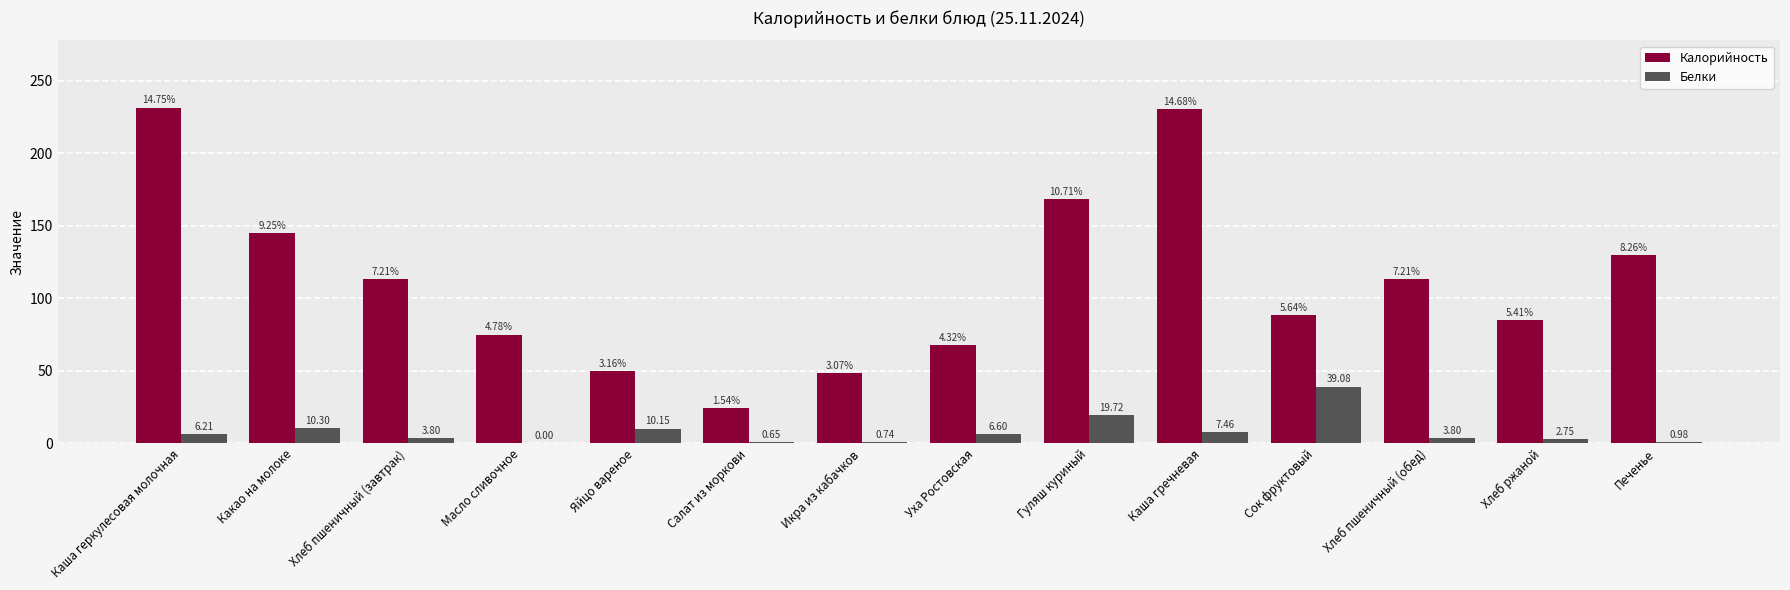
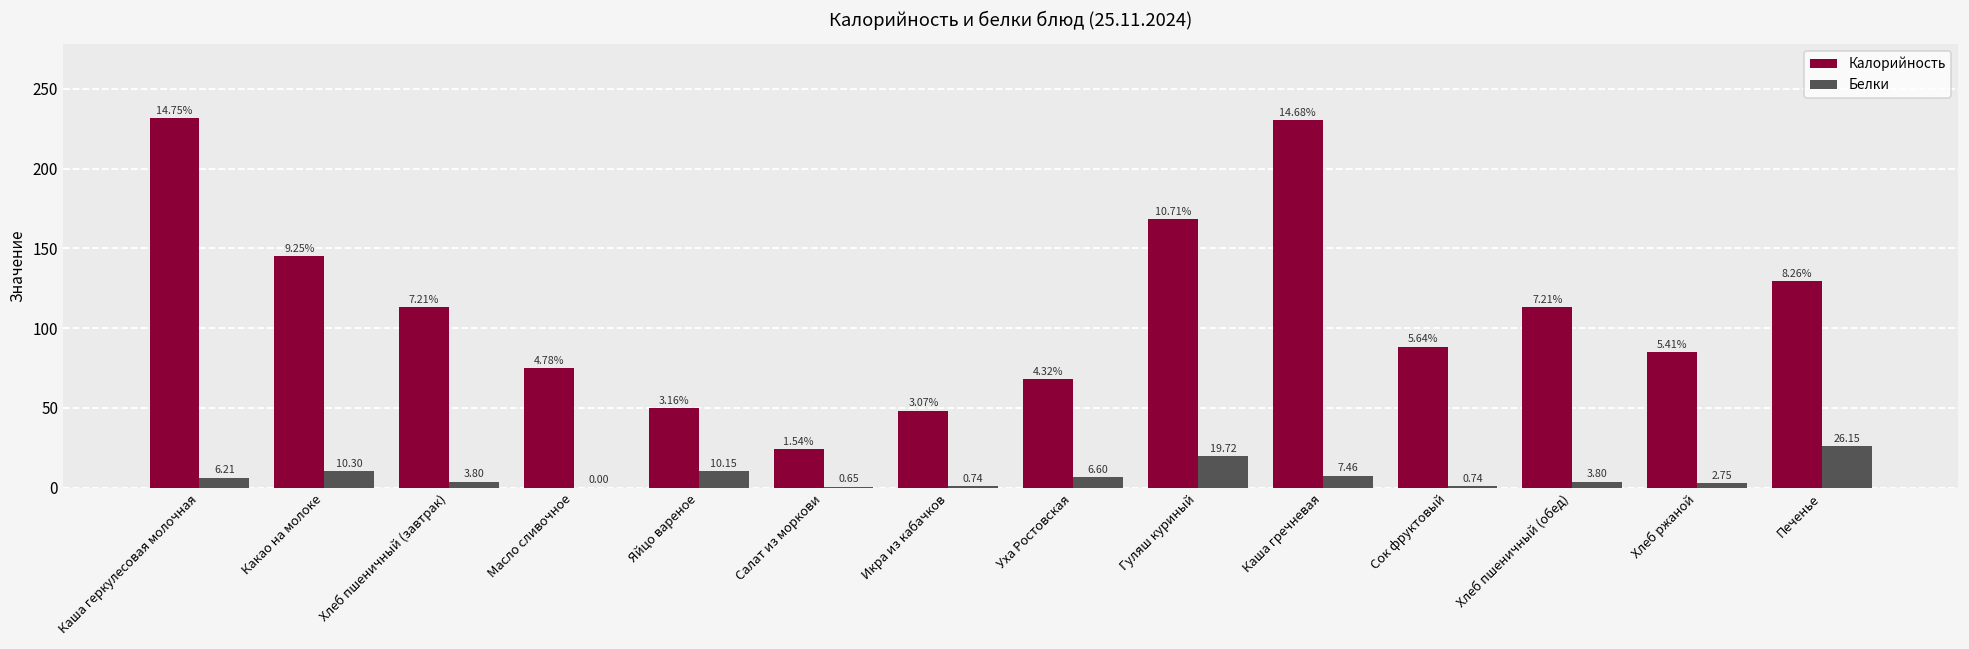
Белки, Сок фруктовый: 39.08 -> 0.74
Белки, Печенье: 0.98 -> 26.15
